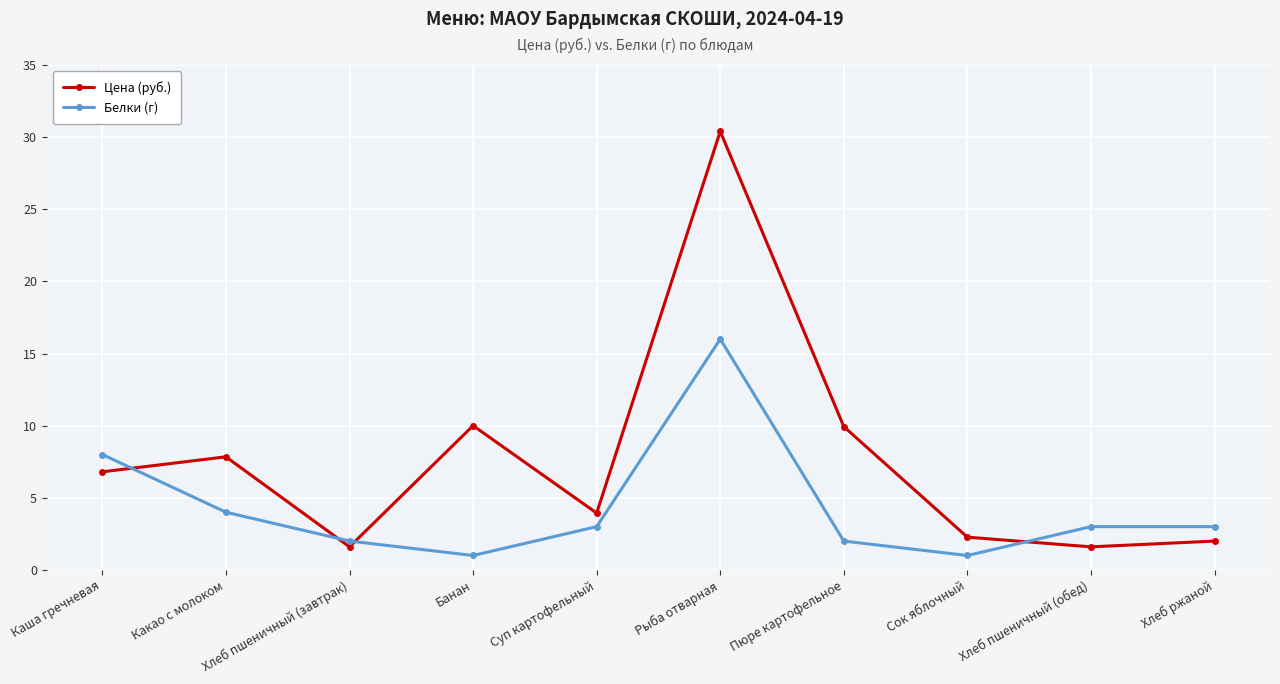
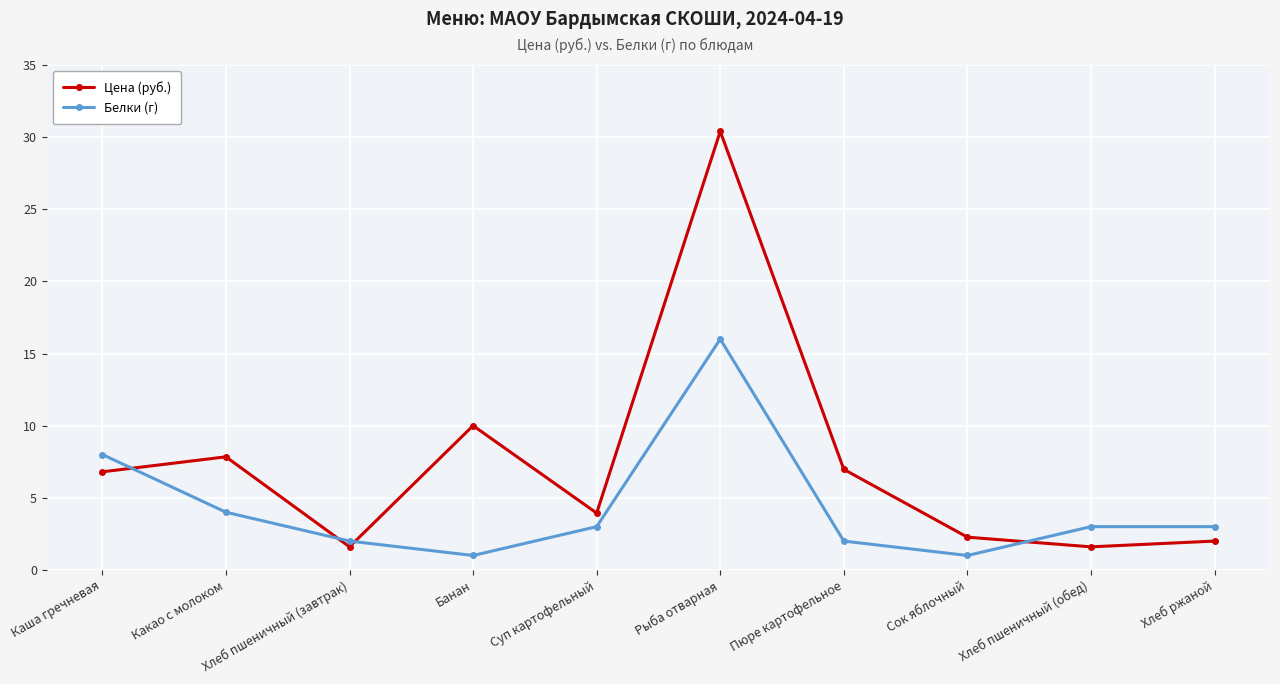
Цена (руб.), Пюре картофельное: 9.9 -> 7.0
